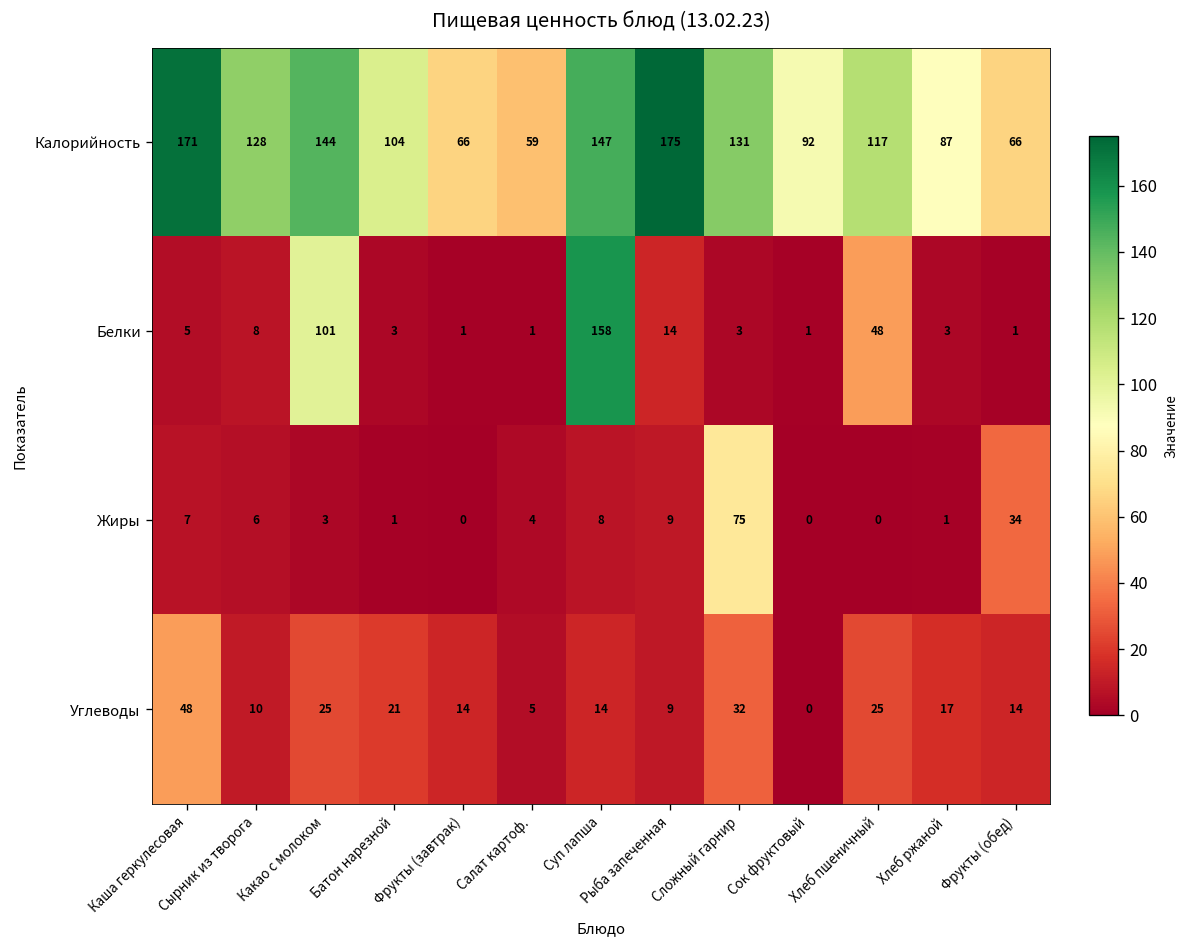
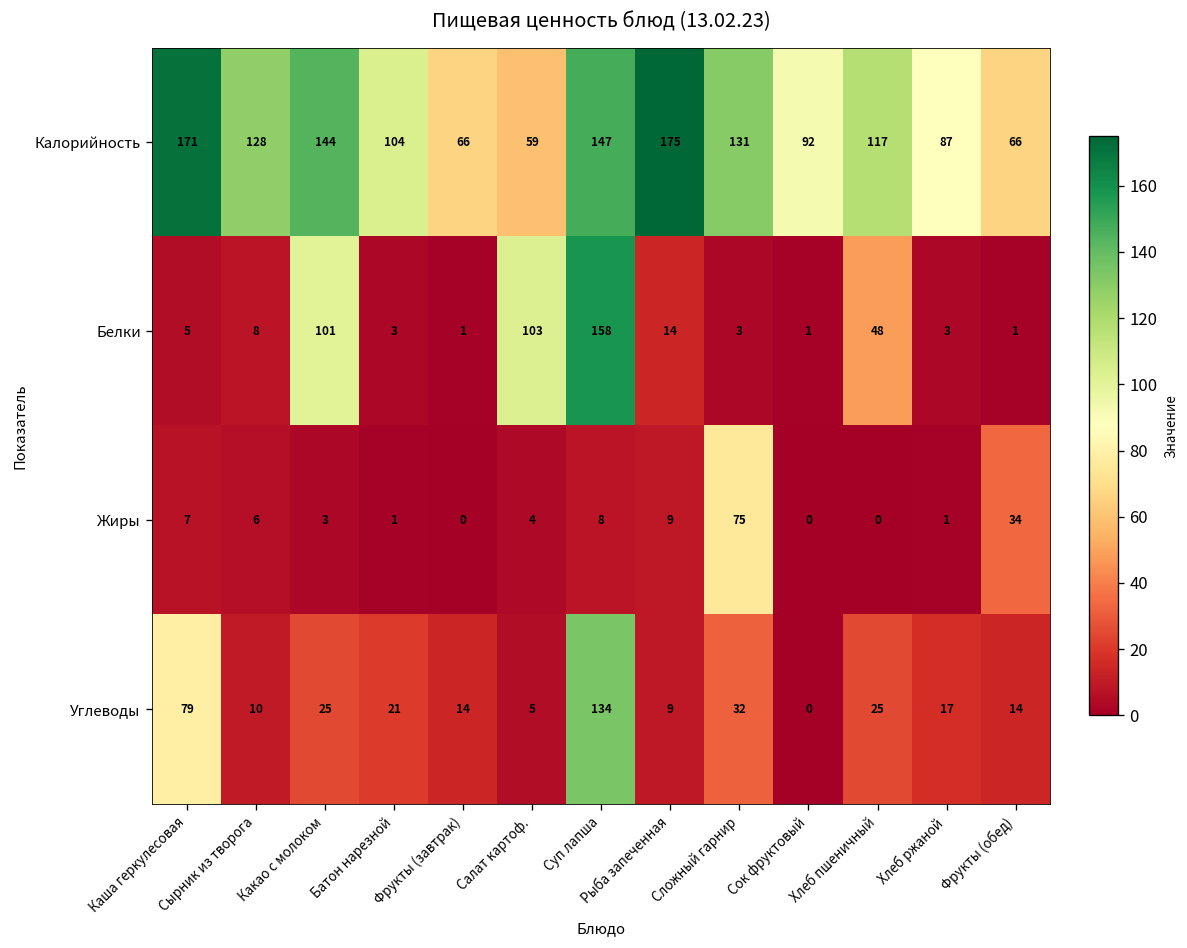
Белки, Салат картоф.: 1 -> 103
Углеводы, Каша геркулесовая: 48 -> 79
Углеводы, Суп лапша: 14 -> 134
